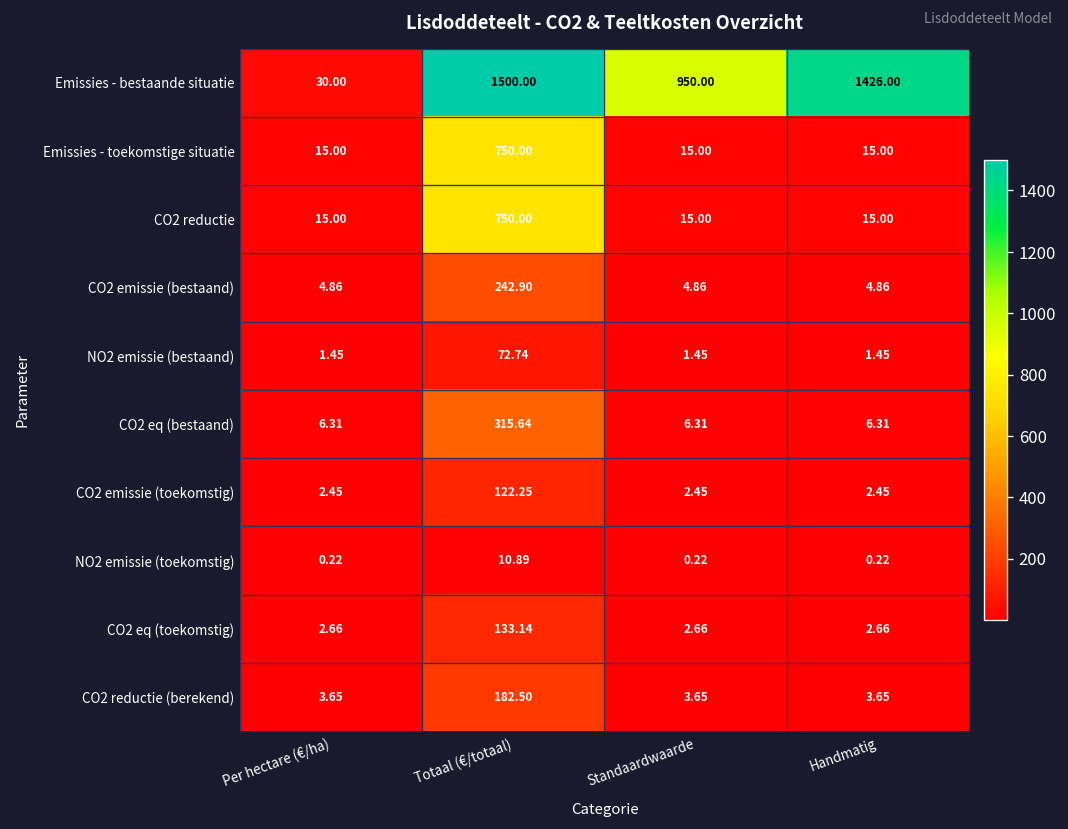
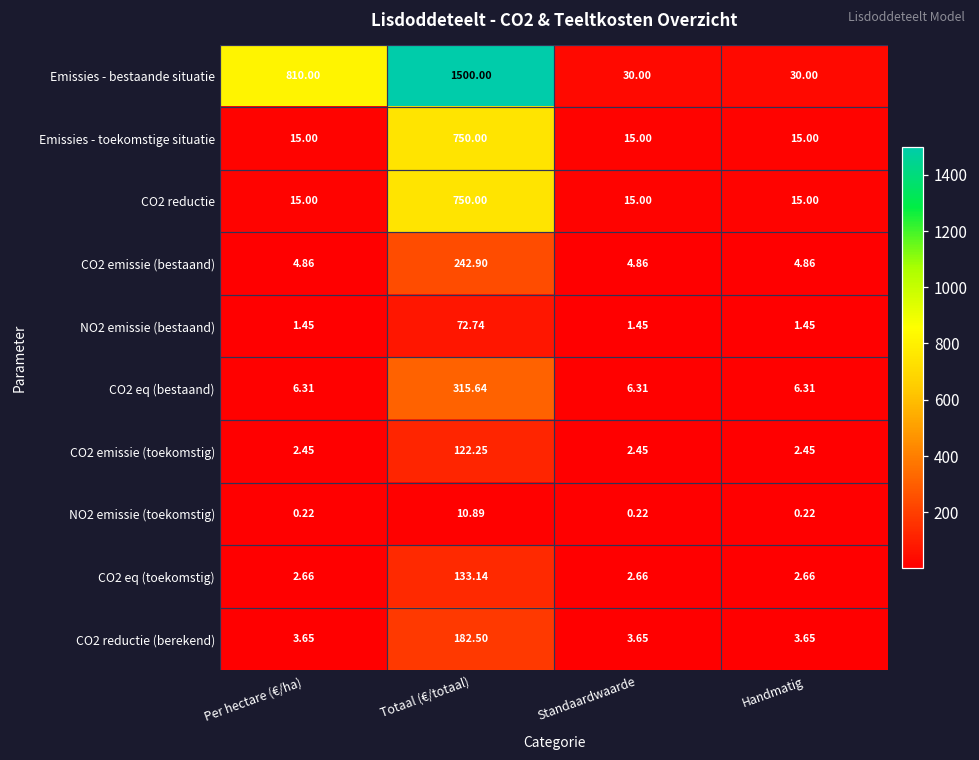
Emissies - bestaande situatie, Per hectare (€/ha): 30.00 -> 810.00
Emissies - bestaande situatie, Standaardwaarde: 950.00 -> 30.00
Emissies - bestaande situatie, Handmatig: 1426.00 -> 30.00
